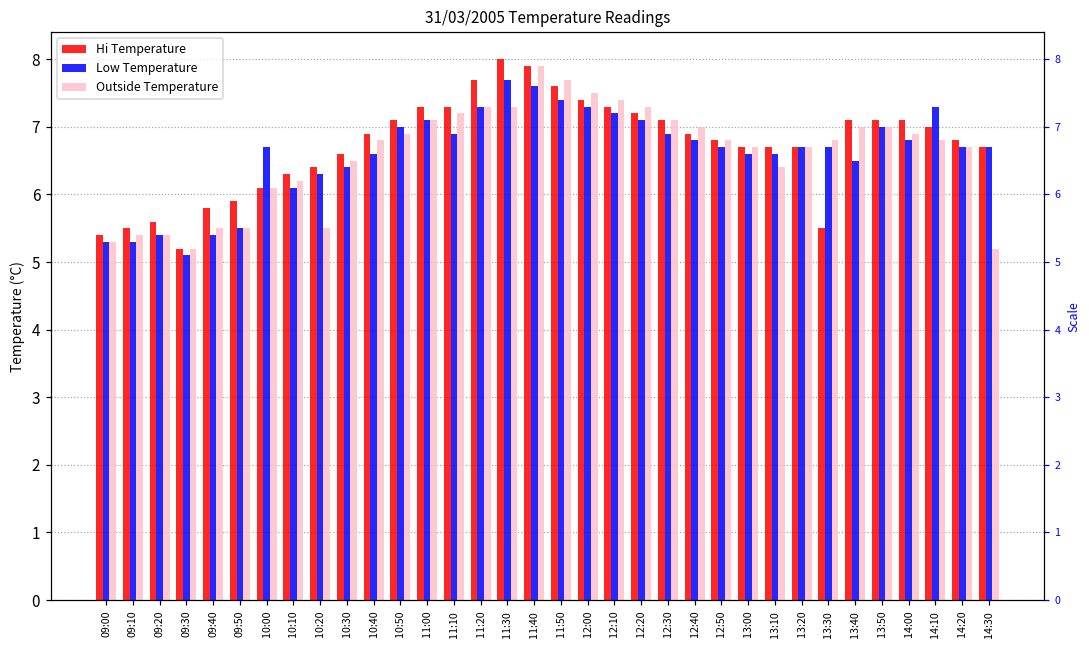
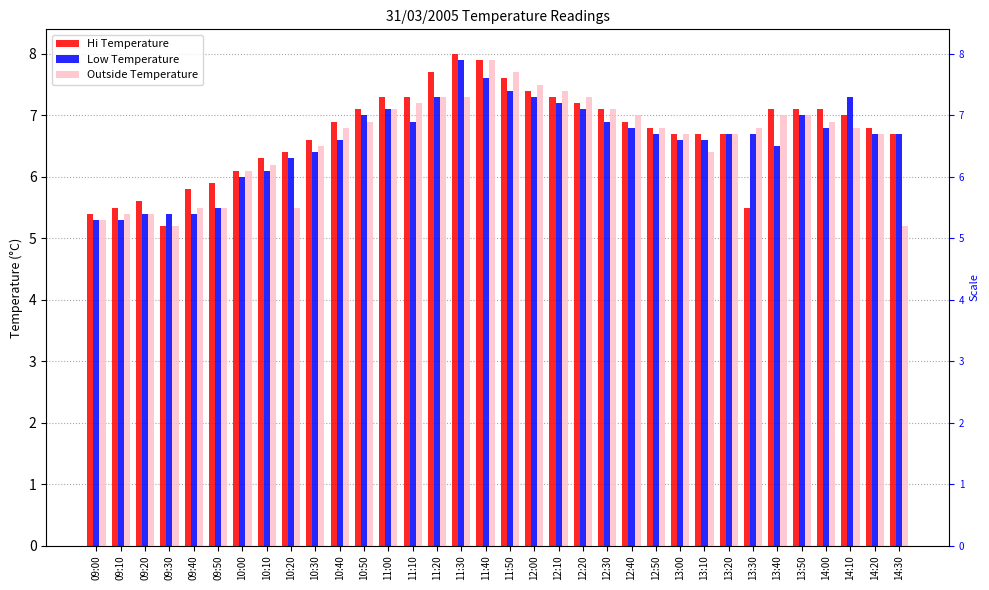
Low Temperature, 09:30: 5.1 -> 5.4
Low Temperature, 10:00: 6.7 -> 6.0
Low Temperature, 11:30: 7.7 -> 7.9
